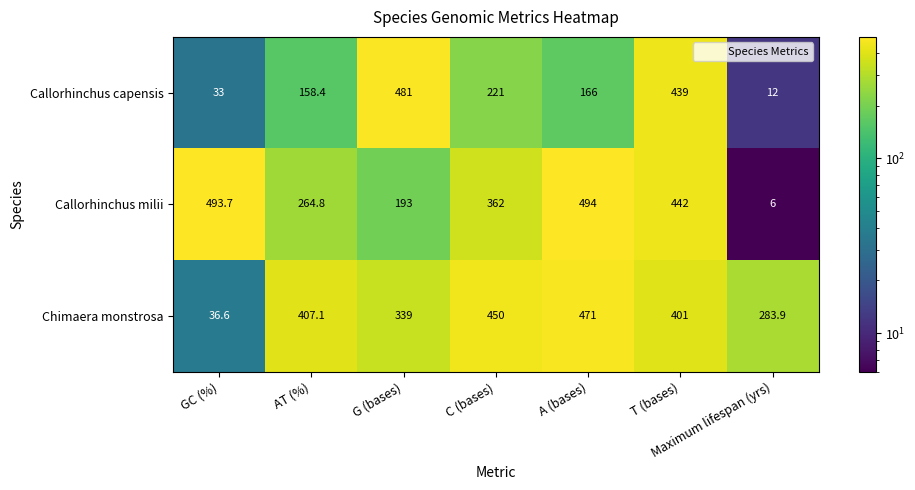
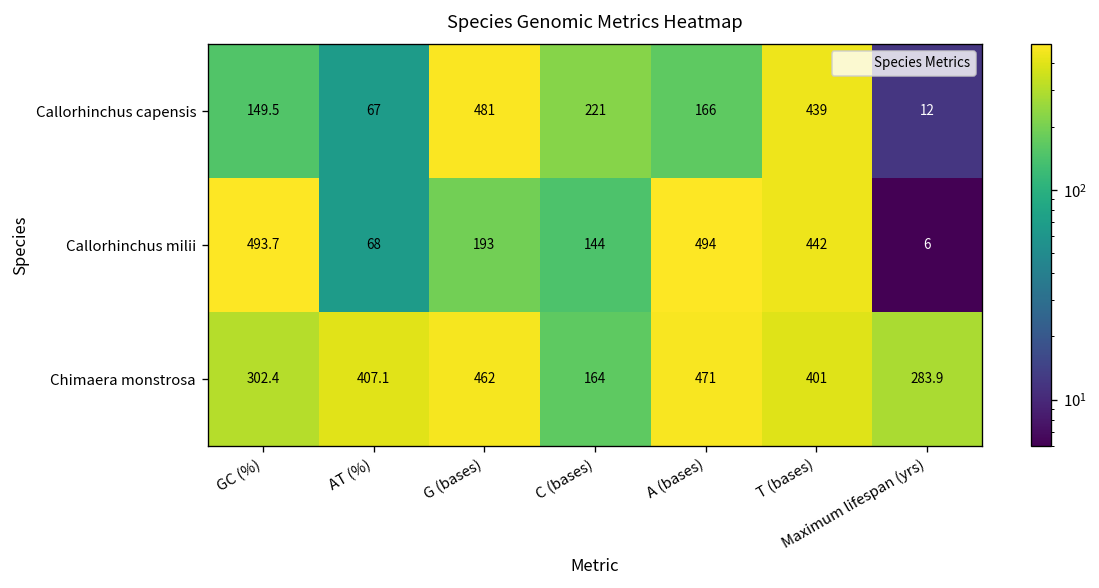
Callorhinchus capensis, GC (%): 33 -> 149.5
Callorhinchus capensis, AT (%): 158.4 -> 67
Callorhinchus milii, AT (%): 264.8 -> 68
Callorhinchus milii, C (bases): 362 -> 144
Chimaera monstrosa, GC (%): 36.6 -> 302.4
Chimaera monstrosa, G (bases): 339 -> 462
Chimaera monstrosa, C (bases): 450 -> 164
